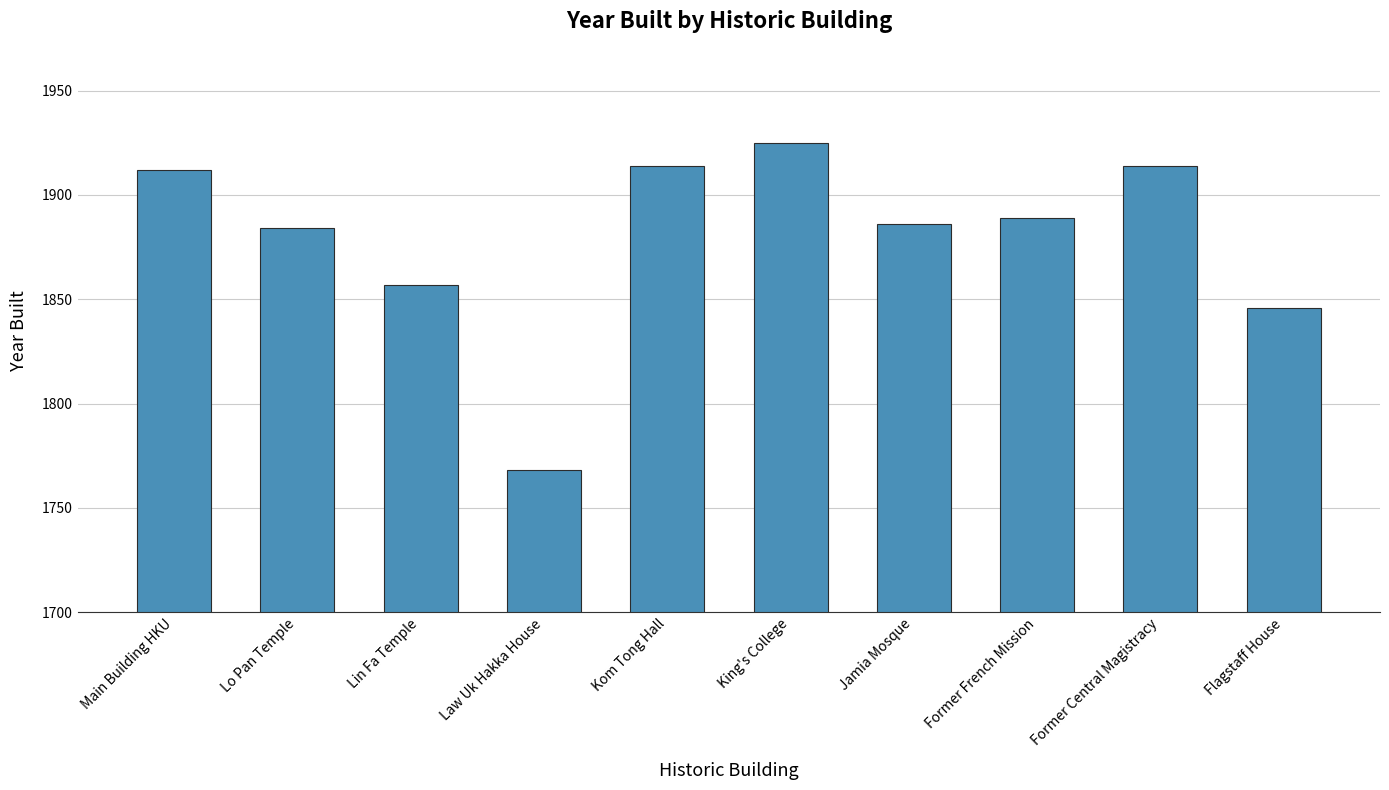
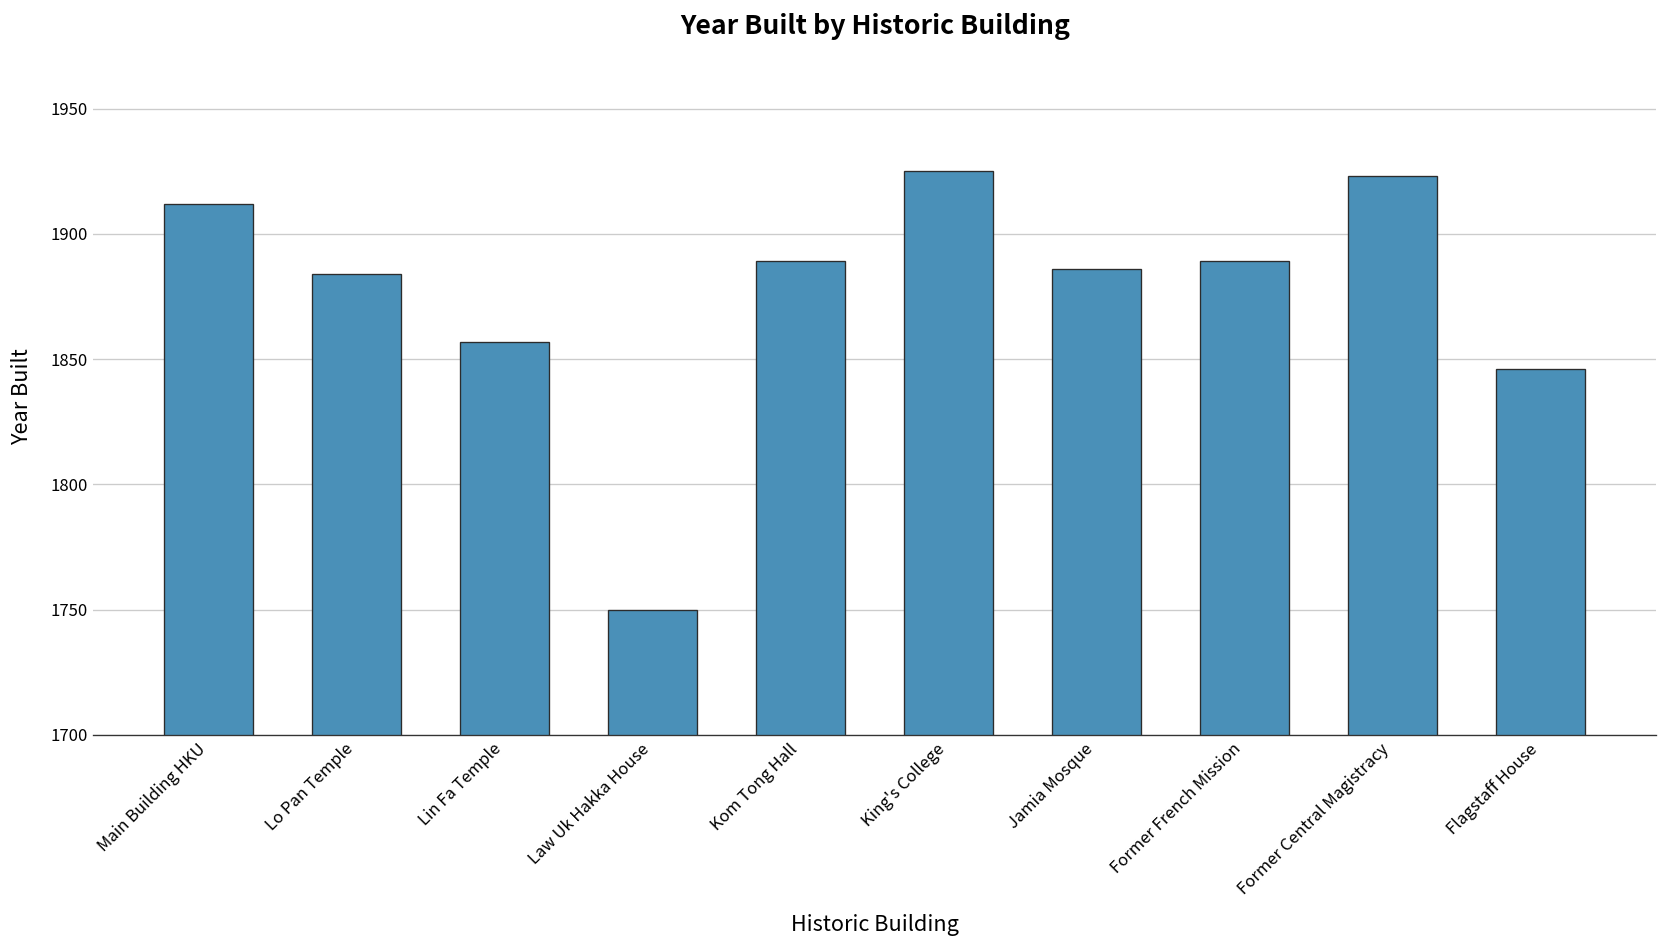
Law Uk Hakka House: 1768 -> 1750
Kom Tong Hall: 1914 -> 1889
Former Central Magistracy: 1914 -> 1923
